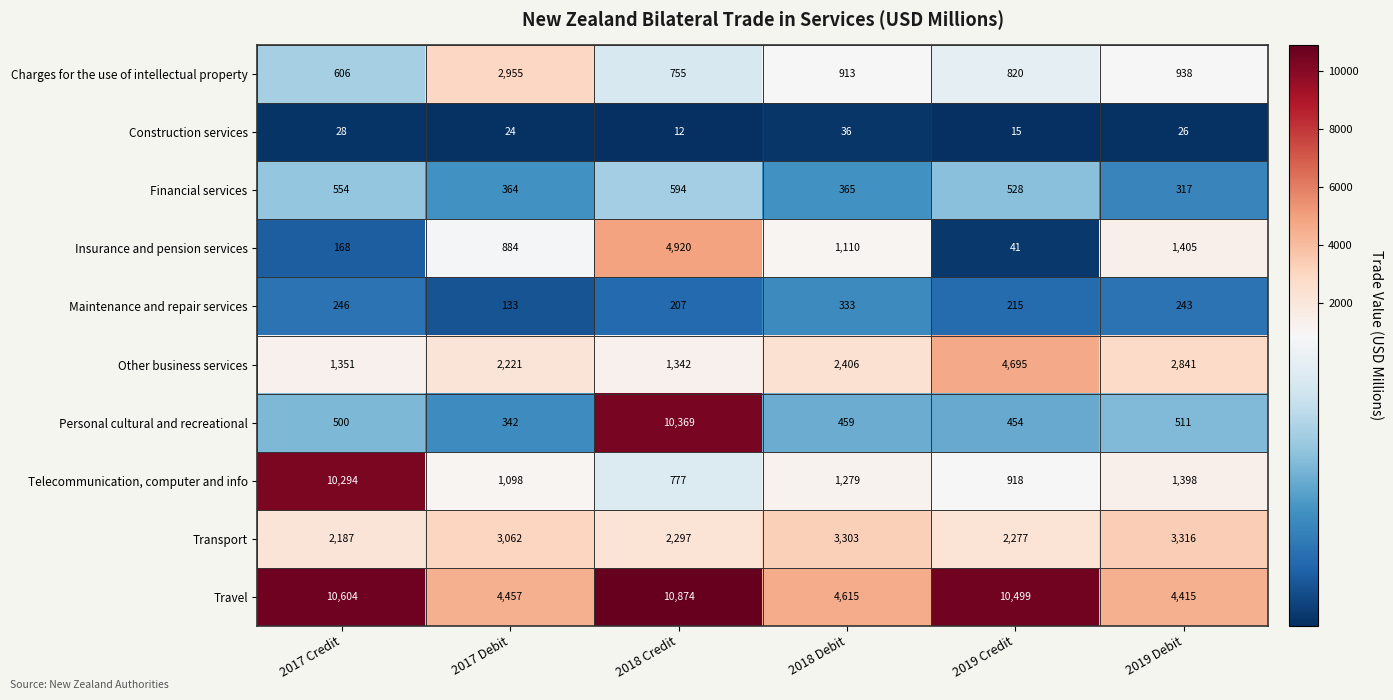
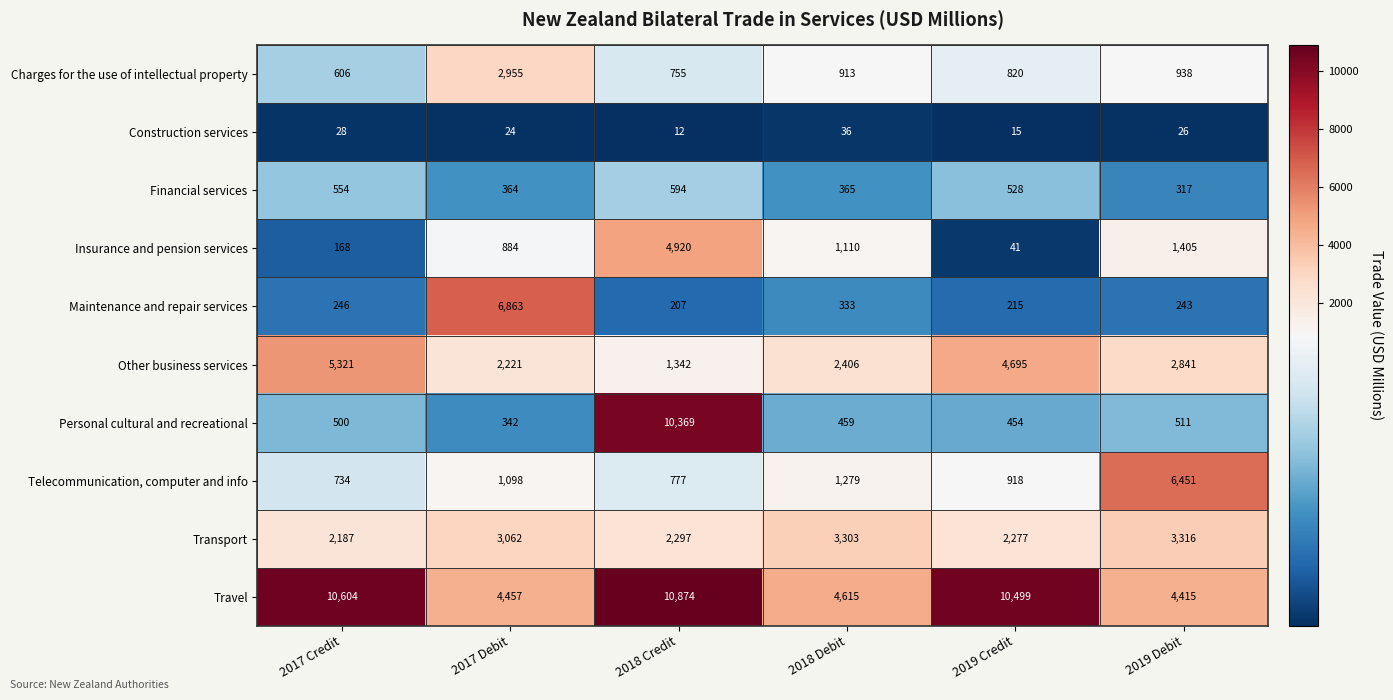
Maintenance and repair services, 2017 Debit: 133 -> 6,863
Other business services, 2017 Credit: 1,351 -> 5,321
Telecommunication, computer and info, 2017 Credit: 10,294 -> 734
Telecommunication, computer and info, 2019 Debit: 1,398 -> 6,451
